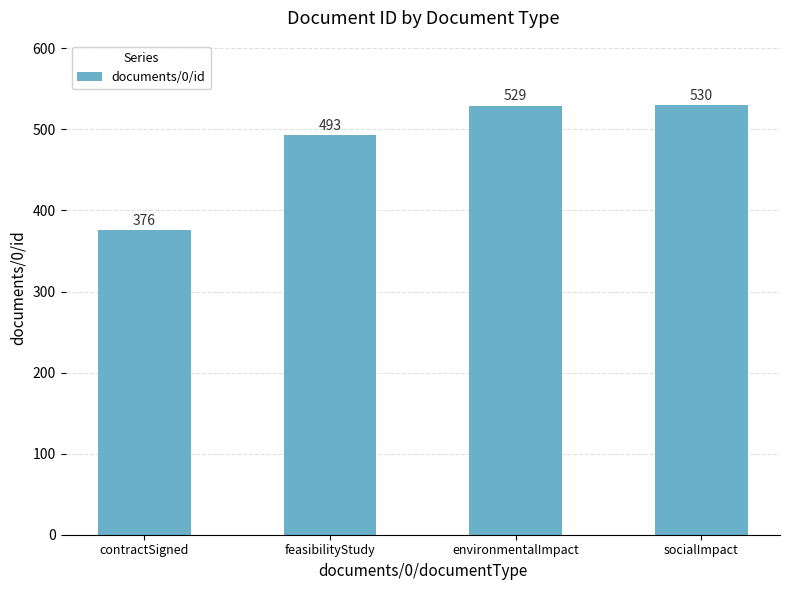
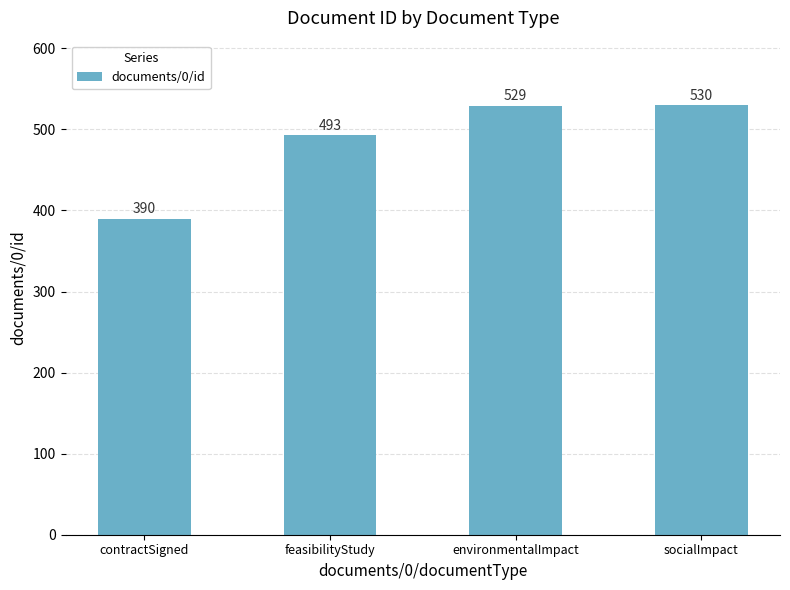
contractSigned: 376 -> 390
